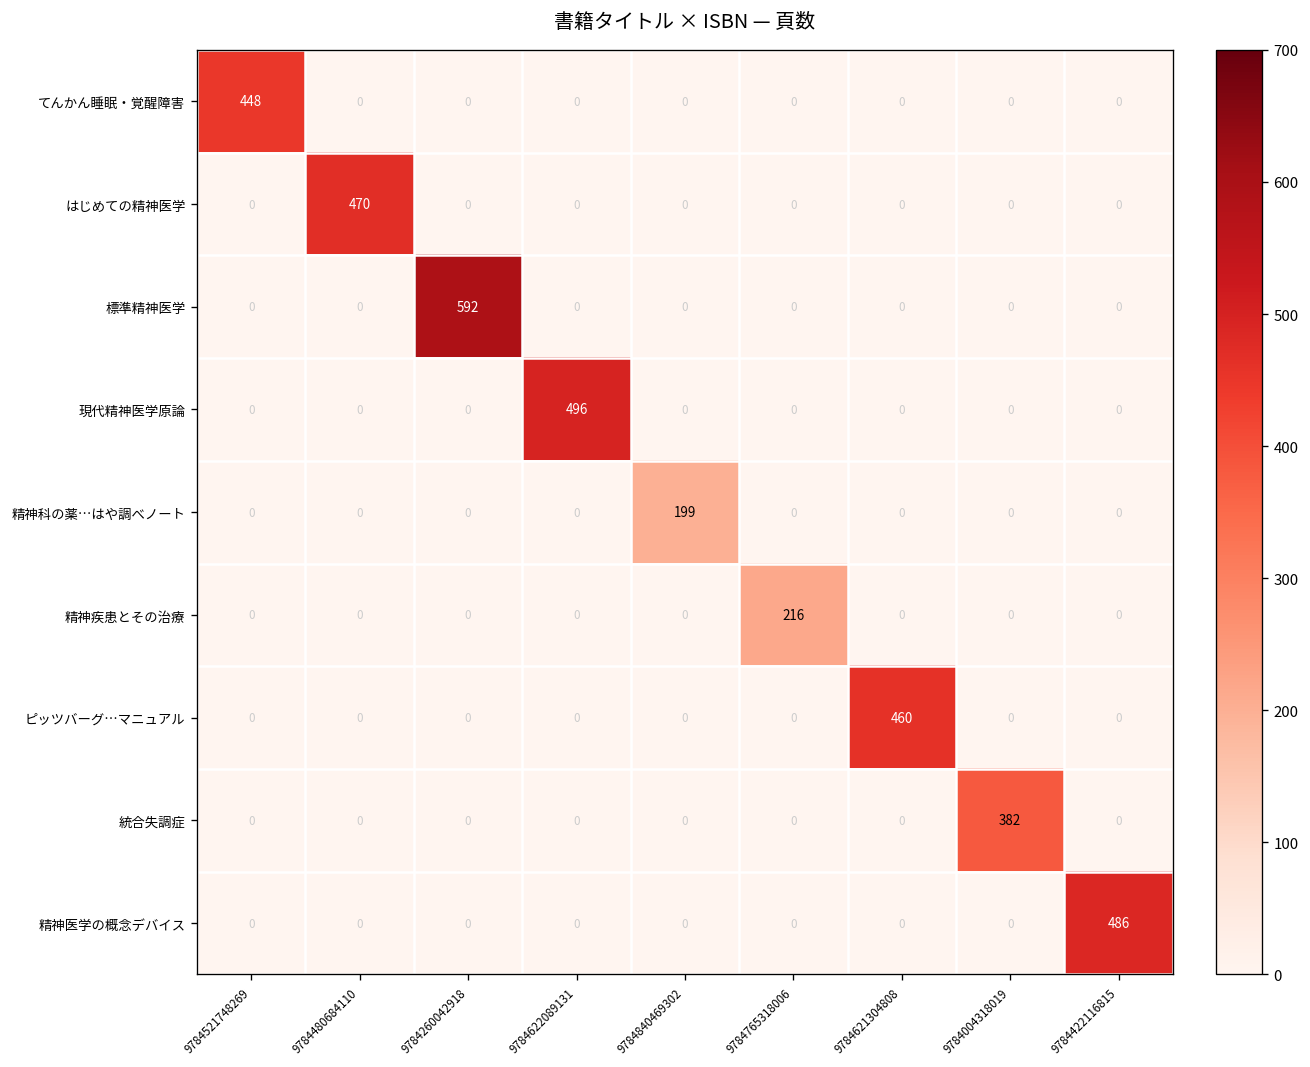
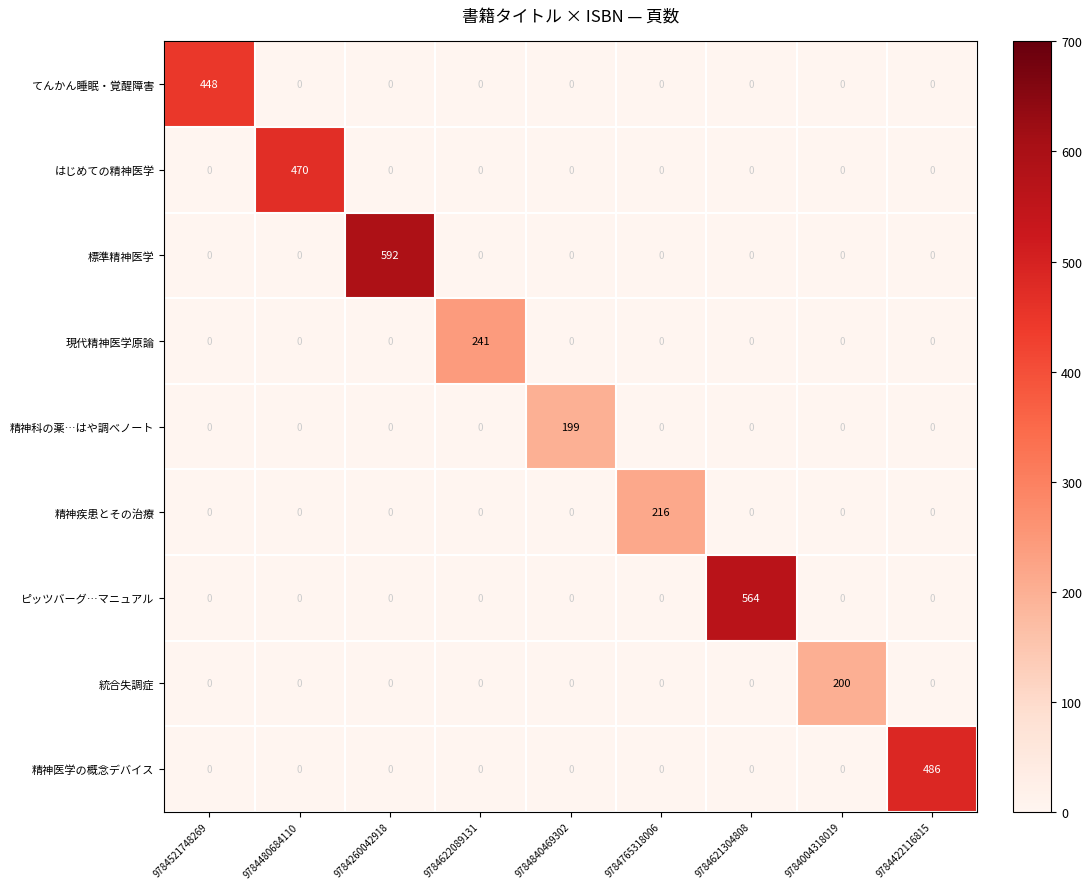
現代精神医学原論, 9784622089131: 496 -> 241
ピッツバーグ…マニュアル, 9784621304808: 460 -> 564
統合失調症, 9784004318019: 382 -> 200
